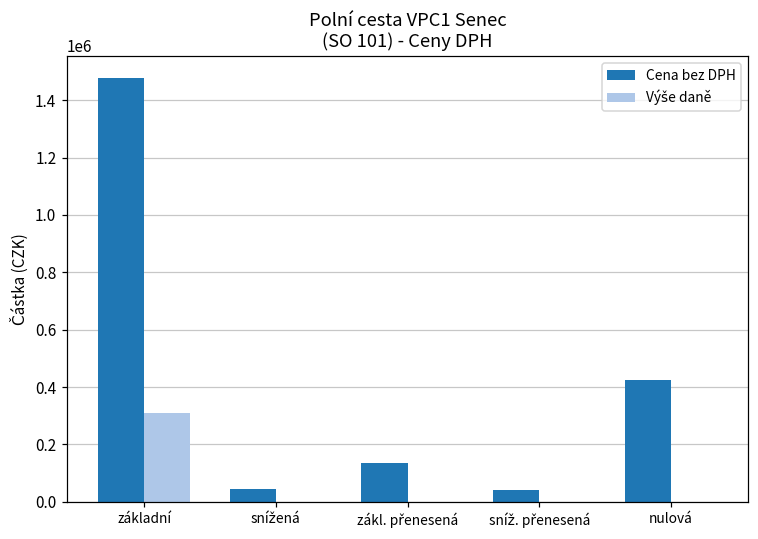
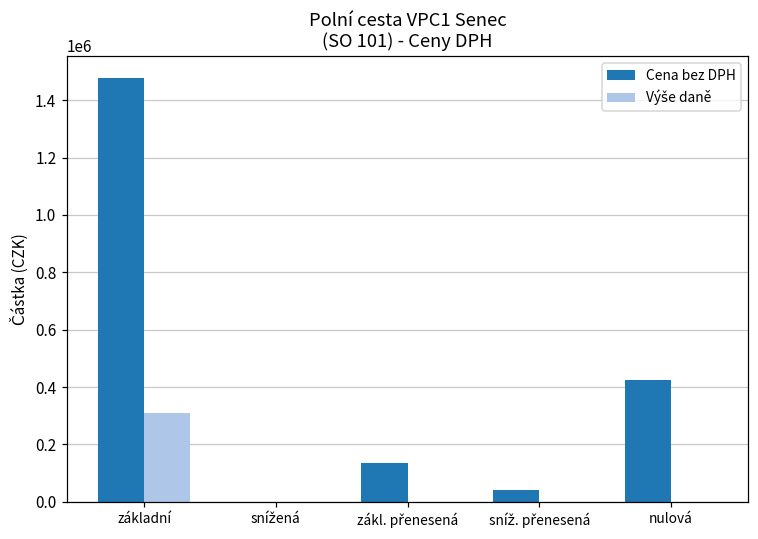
Cena bez DPH, snížená: 50000 -> 0
